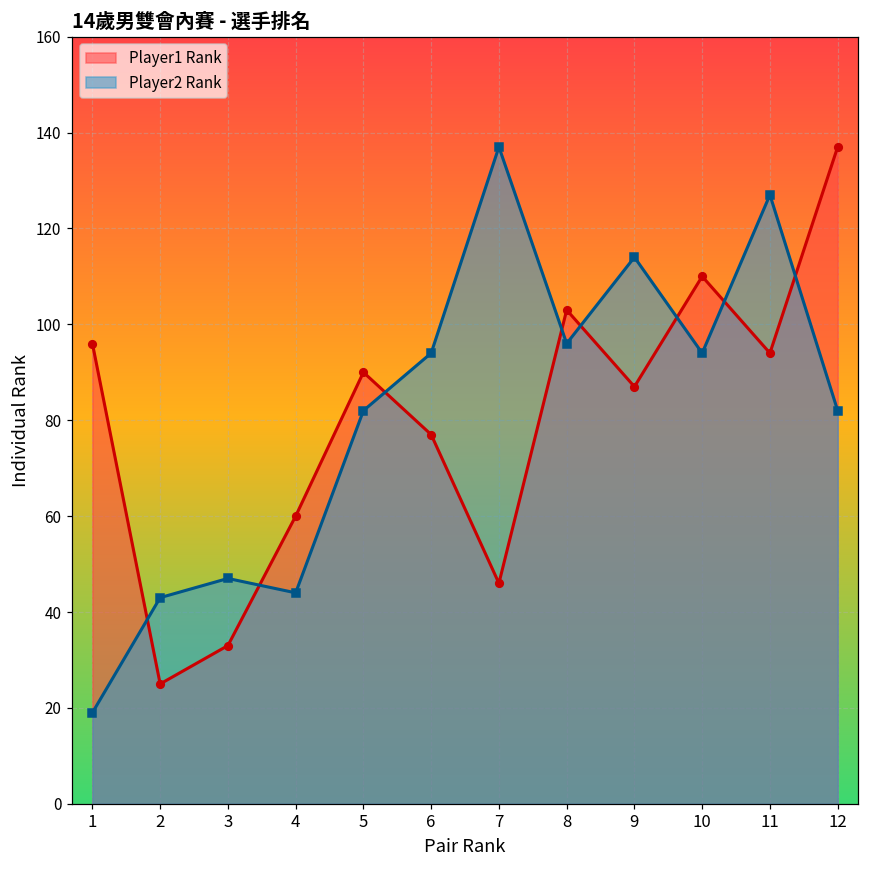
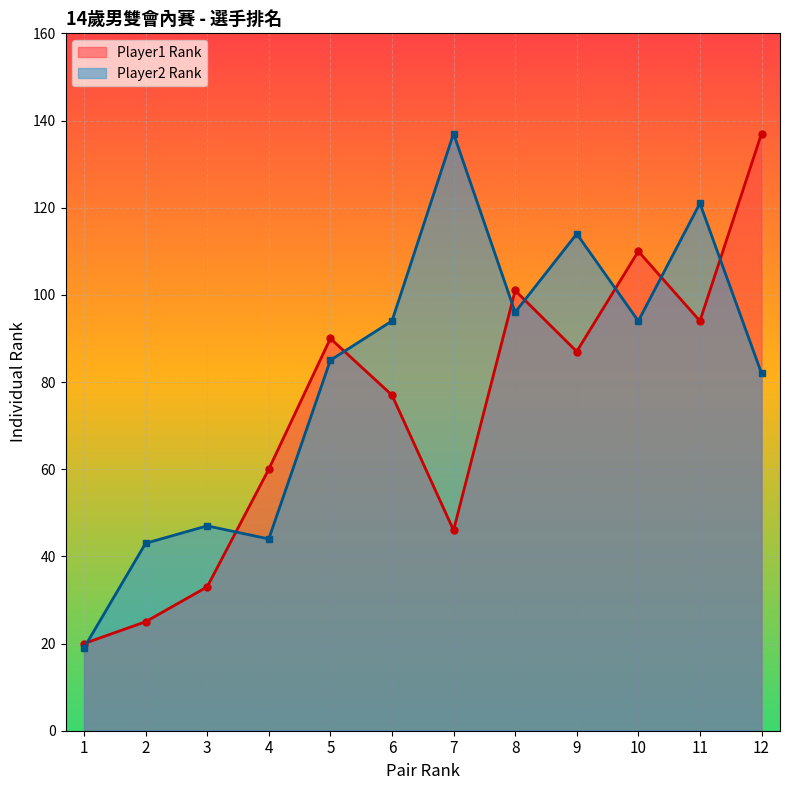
Player1 Rank, 1: 96 -> 20
Player2 Rank, 5: 82 -> 85
Player1 Rank, 8: 103 -> 101
Player2 Rank, 11: 127 -> 121
